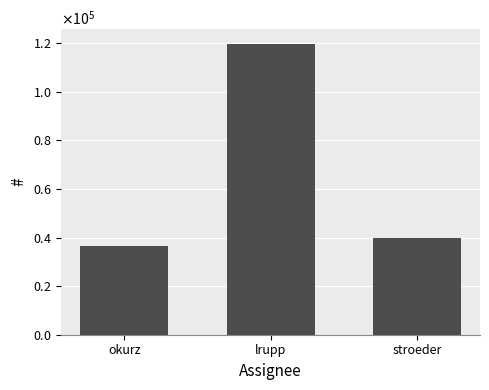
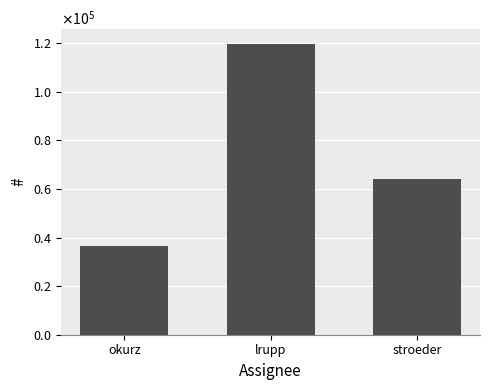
stroeder: 40000 -> 64000
